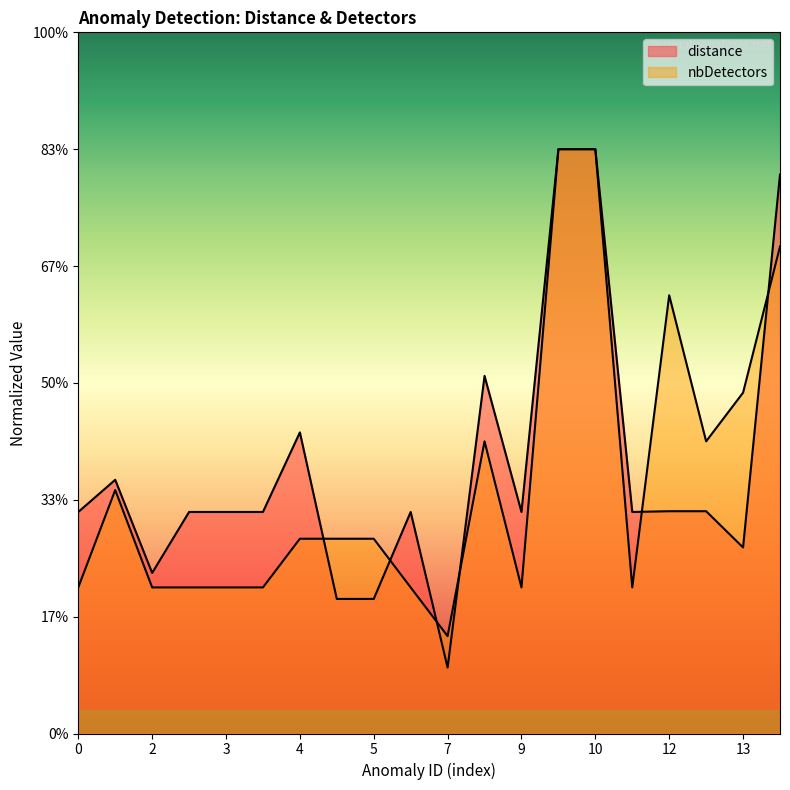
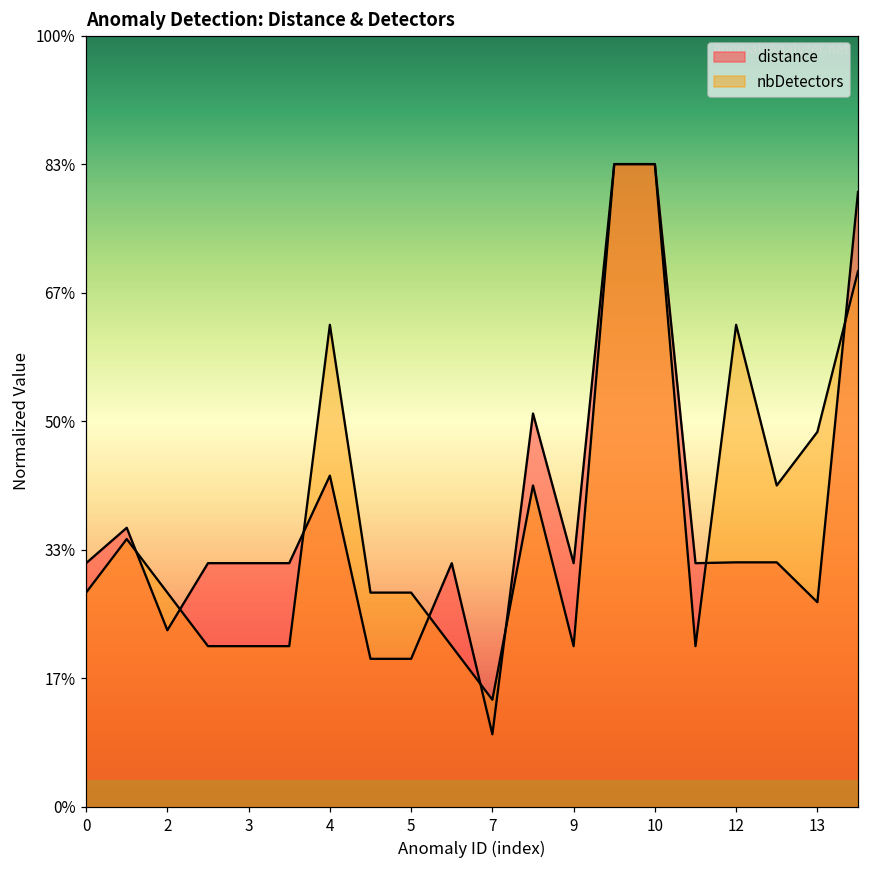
nbDetectors, 0: 21% -> 28%
nbDetectors, 2: 21% -> 28%
nbDetectors, 4: 28% -> 63%
